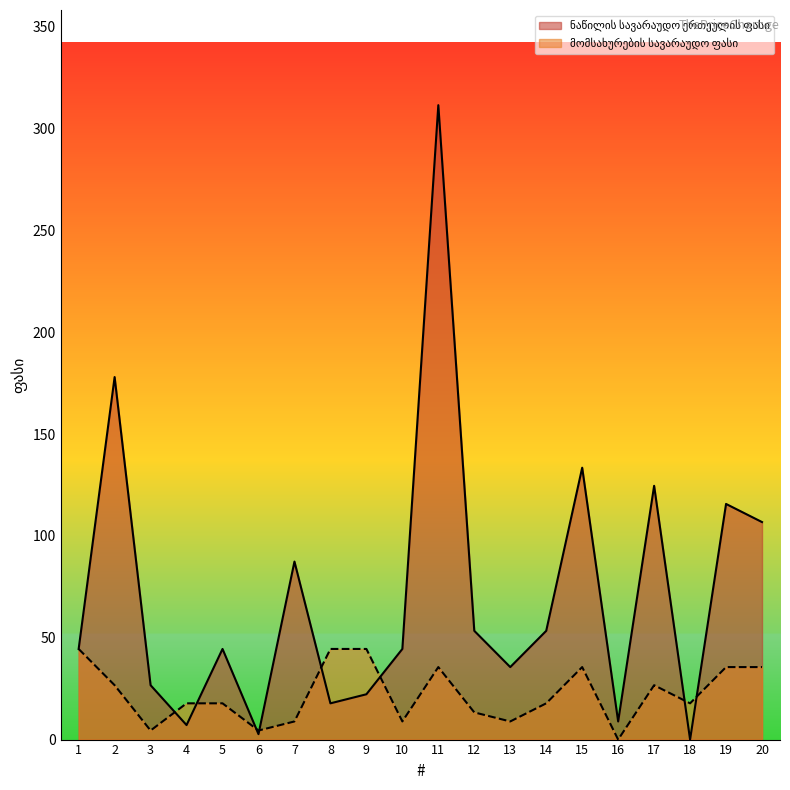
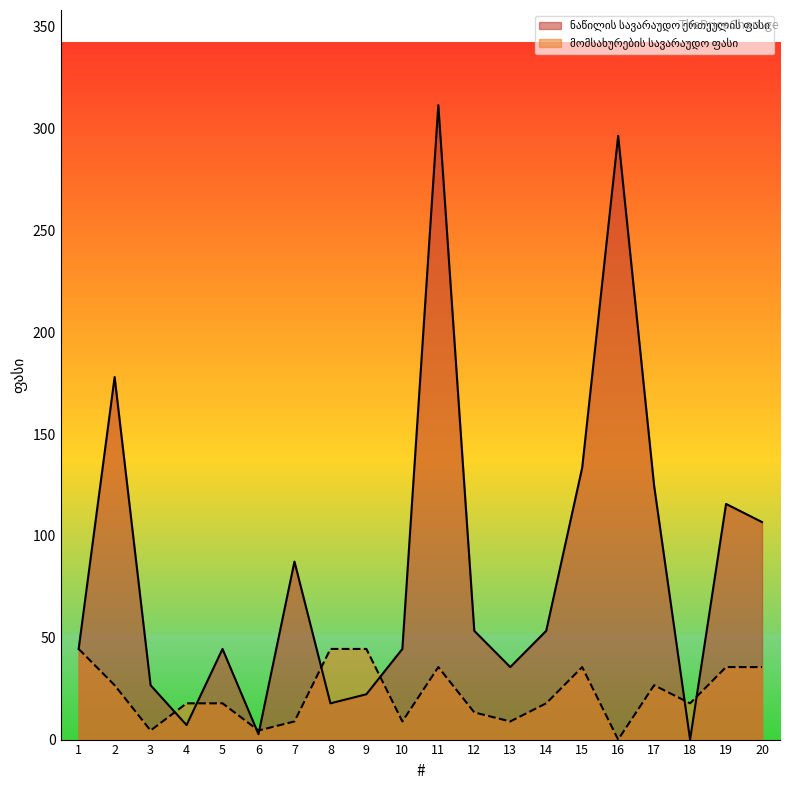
ნაწილის სავარაუდო ერთეულის ფასი, 16: 9 -> 296
